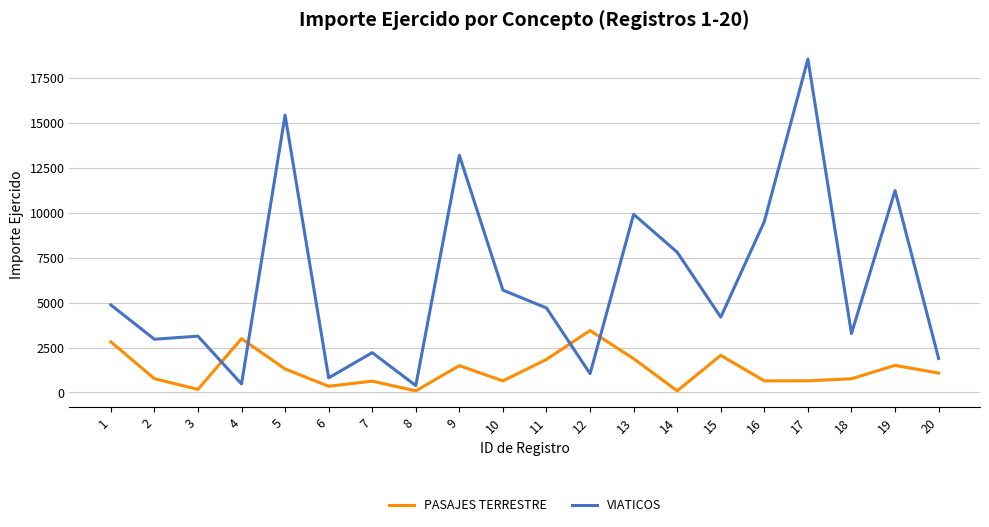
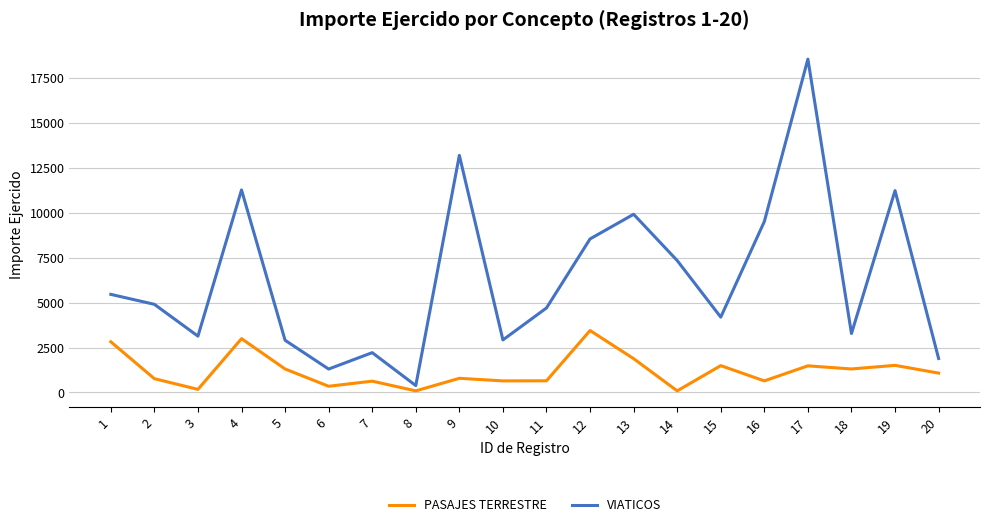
VIATICOS, 1: 4900 -> 5500
VIATICOS, 2: 3000 -> 4900
VIATICOS, 4: 500 -> 11300
VIATICOS, 5: 15400 -> 2900
VIATICOS, 6: 800 -> 1300
PASAJES TERRESTRE, 9: 1500 -> 800
VIATICOS, 10: 5700 -> 2900
PASAJES TERRESTRE, 11: 1800 -> 700
VIATICOS, 12: 1000 -> 8500
VIATICOS, 14: 7800 -> 7300
PASAJES TERRESTRE, 15: 2100 -> 1500
PASAJES TERRESTRE, 17: 700 -> 1500
PASAJES TERRESTRE, 18: 800 -> 1300
